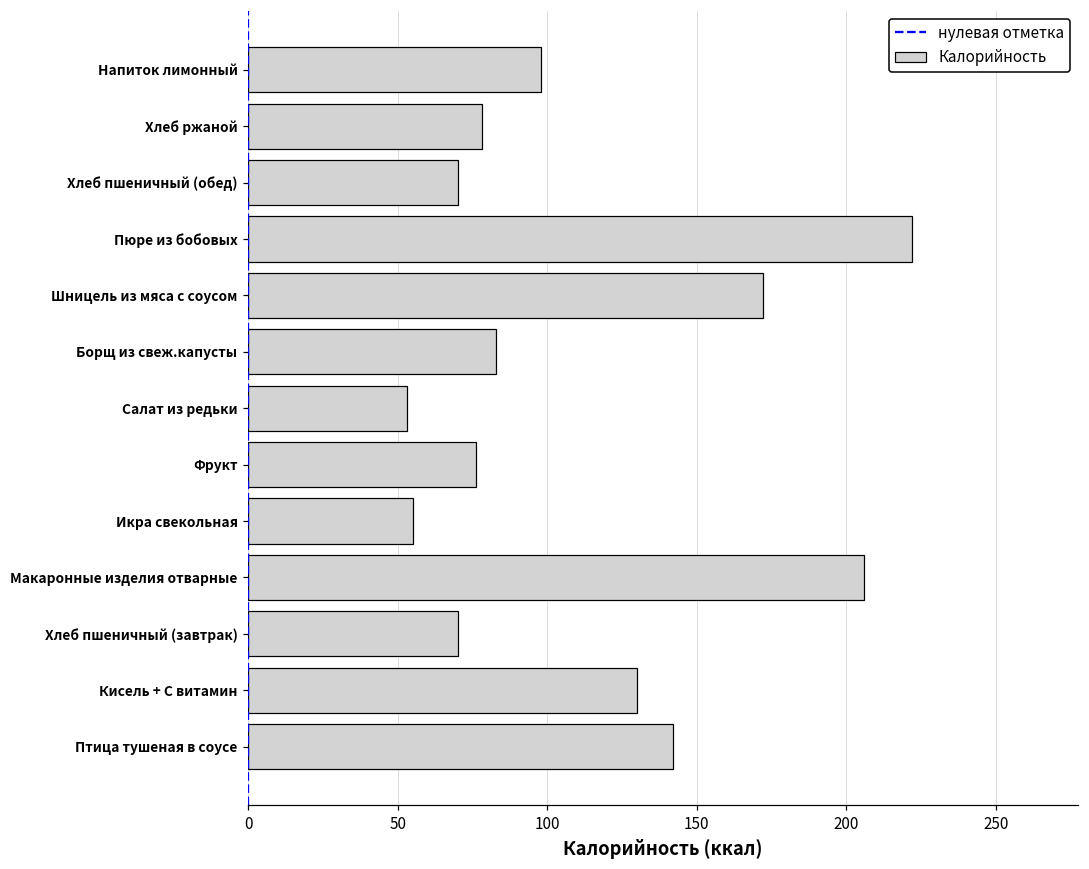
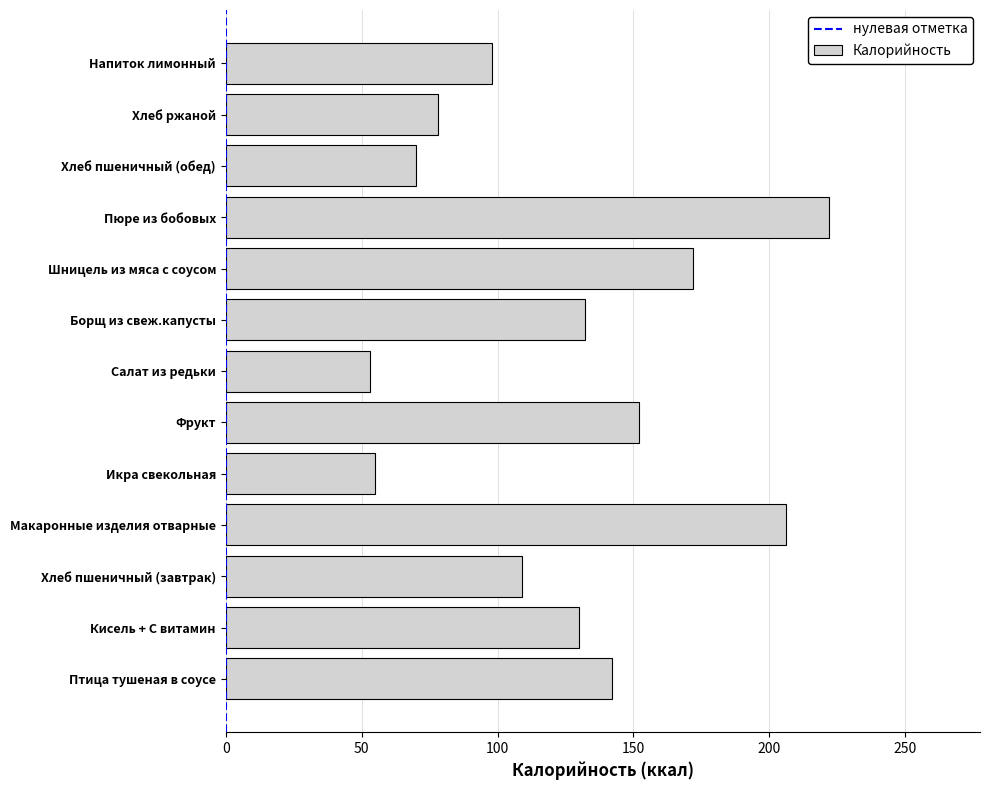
Борщ из свеж.капусты: 83 -> 132
Фрукт: 76 -> 152
Хлеб пшеничный (завтрак): 70 -> 109
